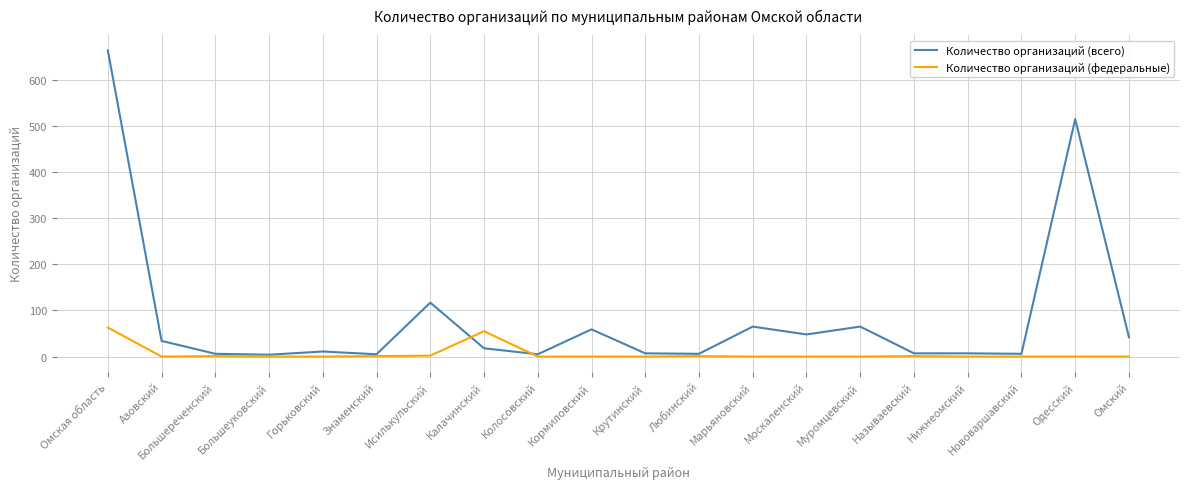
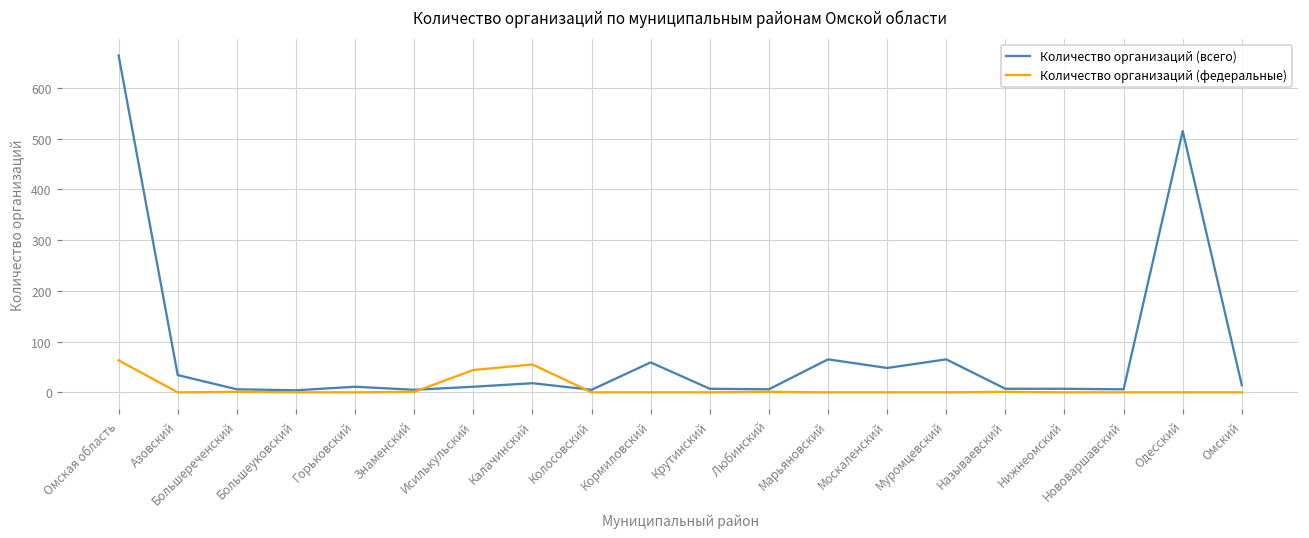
Количество организаций (всего), Исилькульский: 120 -> 10
Количество организаций (федеральные), Исилькульский: 0 -> 40
Количество организаций (всего), Омский: 40 -> 10
